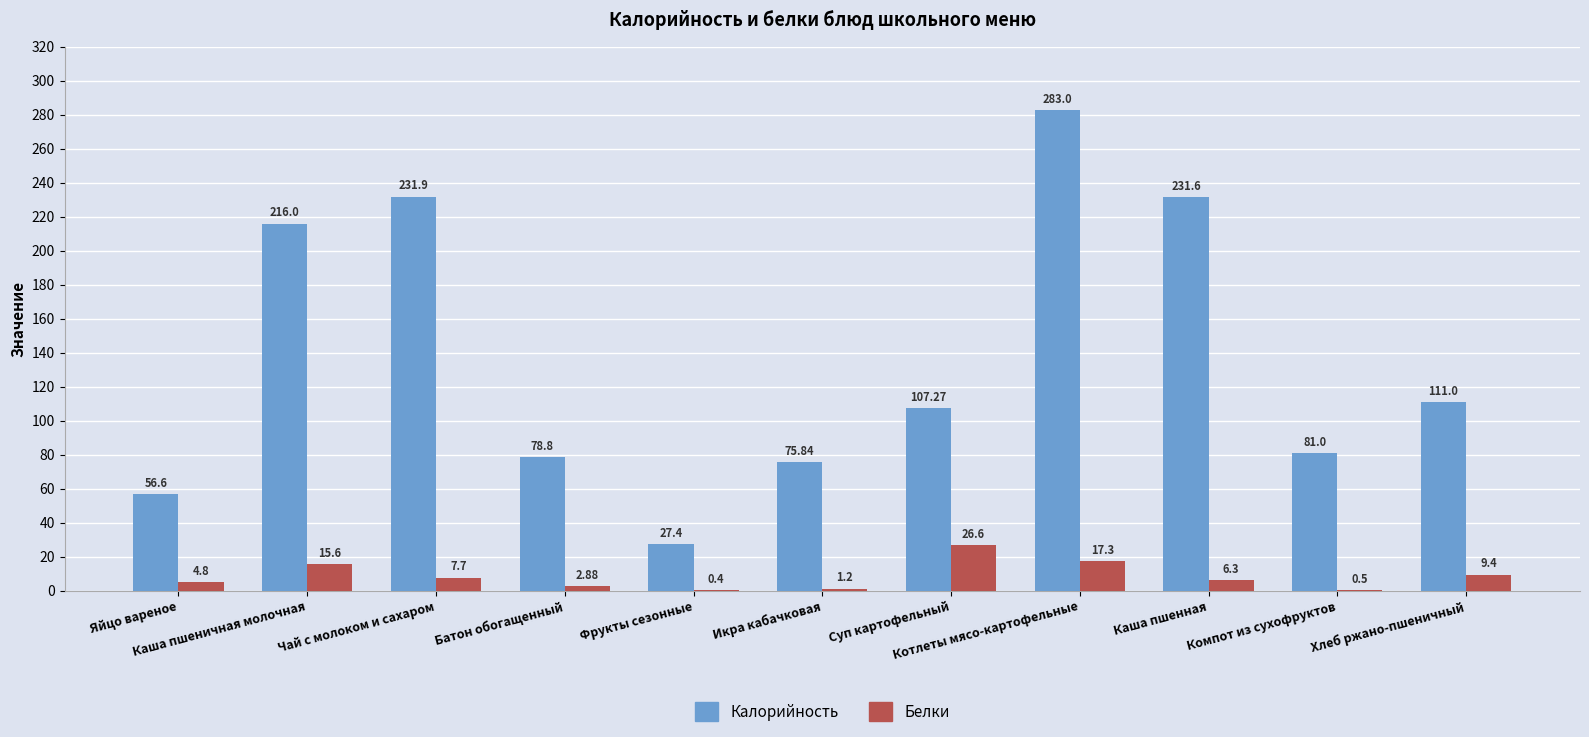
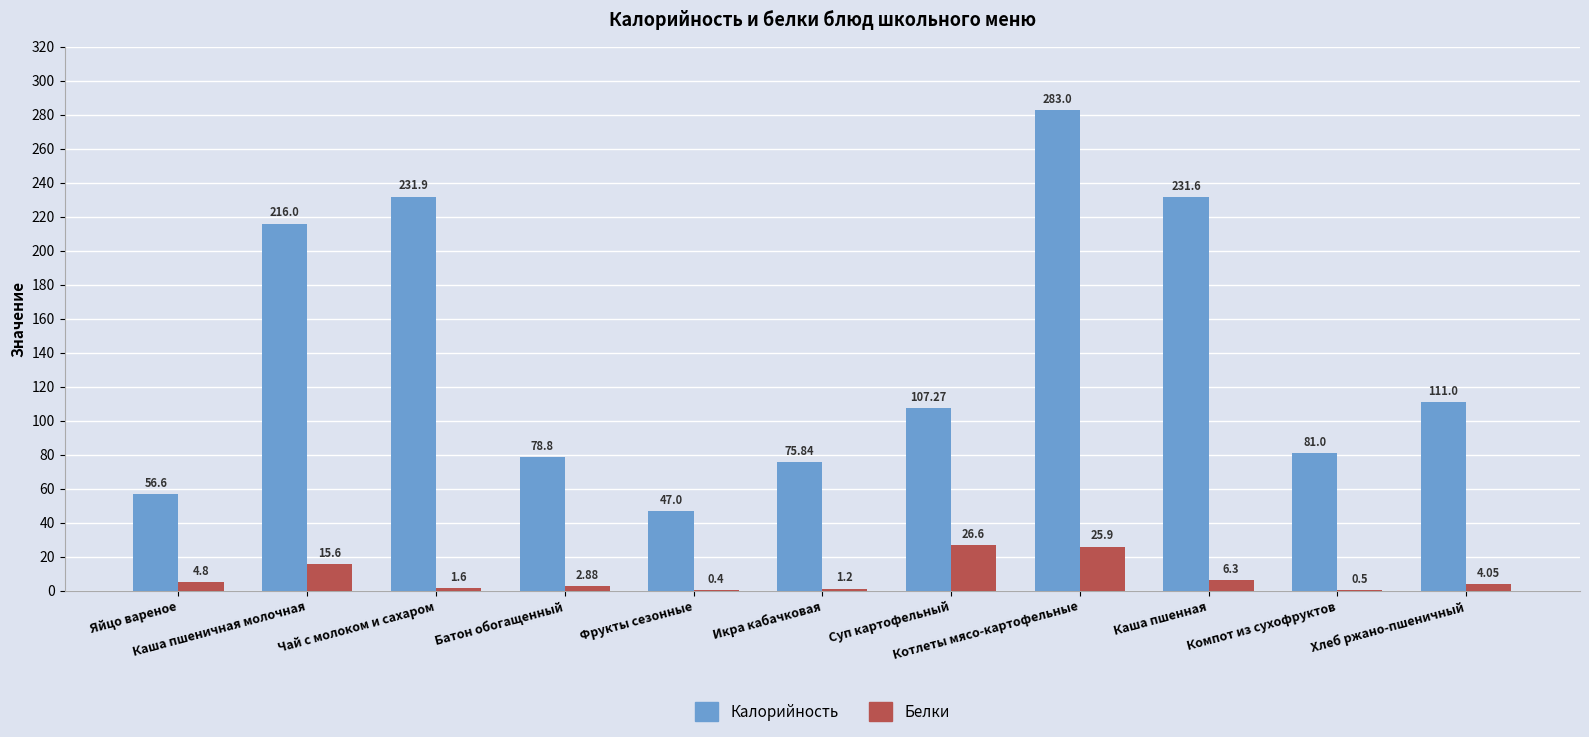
Белки, Чай с молоком и сахаром: 7.7 -> 1.6
Калорийность, Фрукты сезонные: 27.4 -> 47.0
Белки, Котлеты мясо-картофельные: 17.3 -> 25.9
Белки, Хлеб ржано-пшеничный: 9.4 -> 4.05
